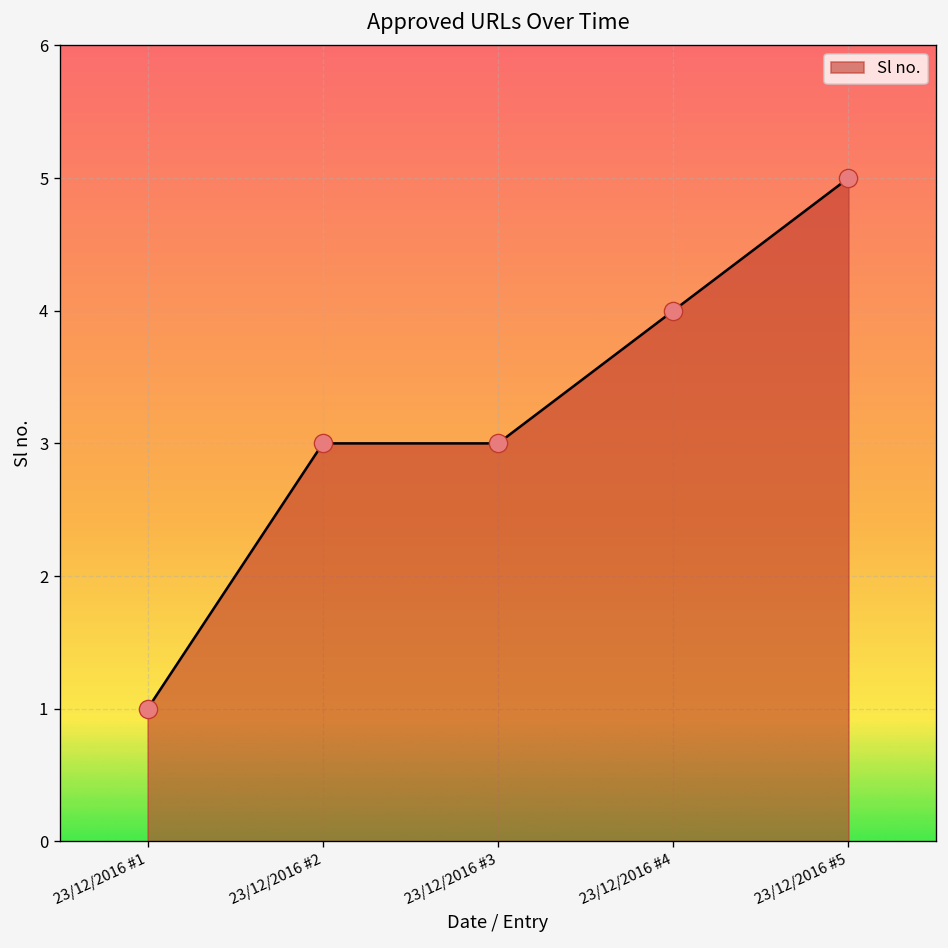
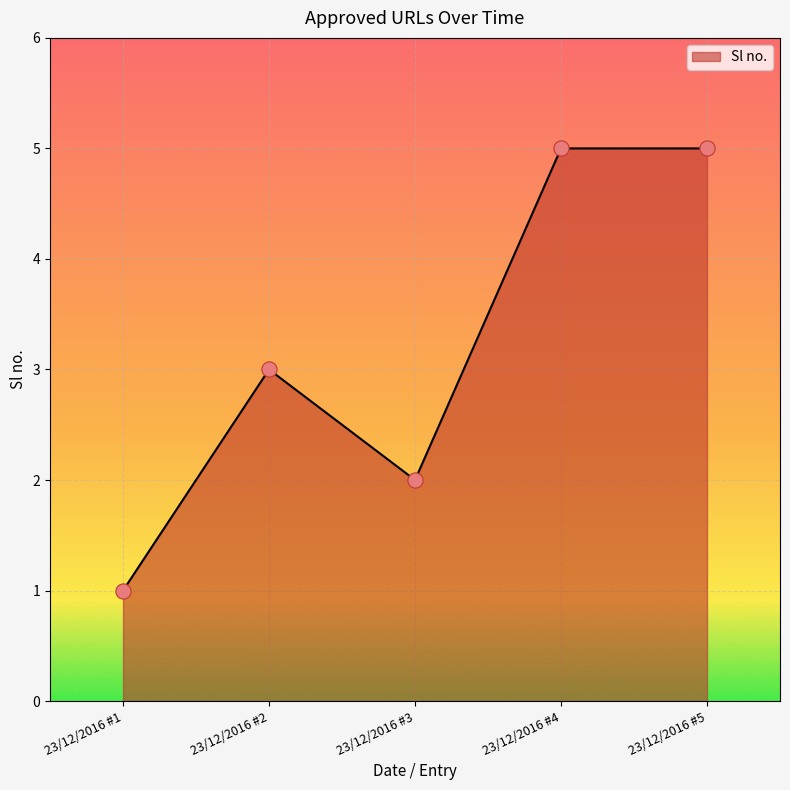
23/12/2016 #3: 3 -> 2
23/12/2016 #4: 4 -> 5
